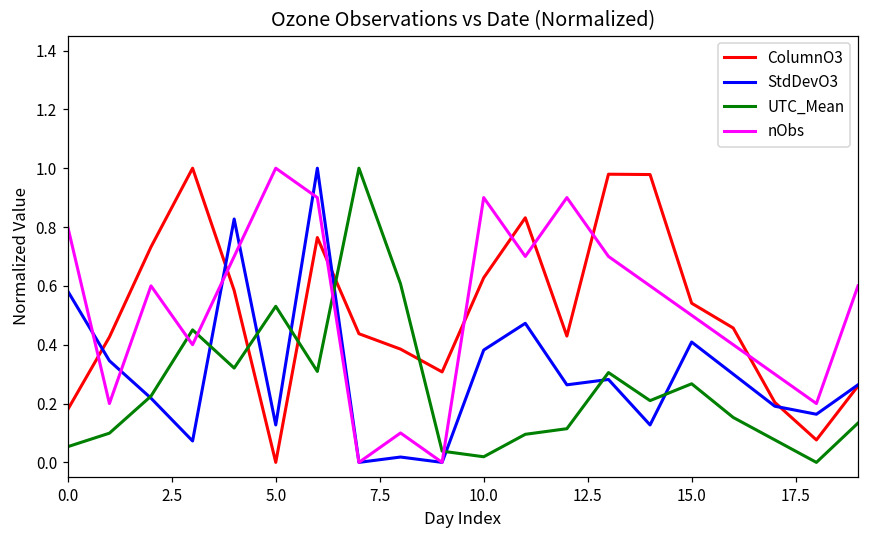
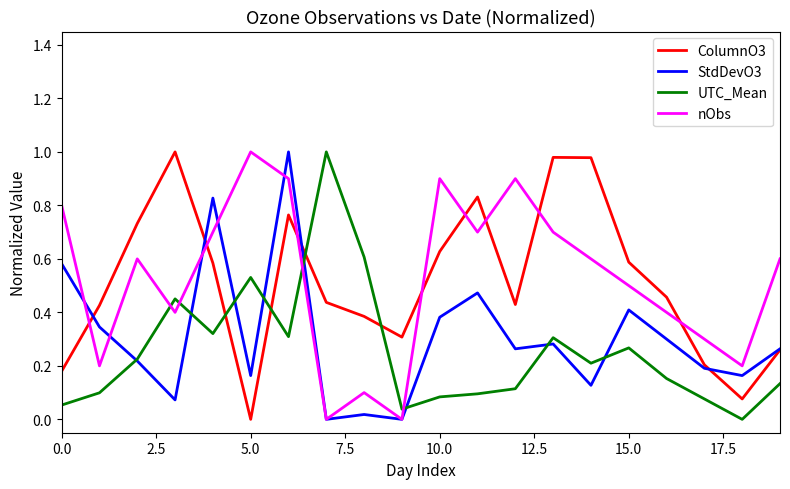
StdDevO3, 5.0: 0.13 -> 0.16
UTC_Mean, 10.0: 0.02 -> 0.08
ColumnO3, 15.0: 0.54 -> 0.59
